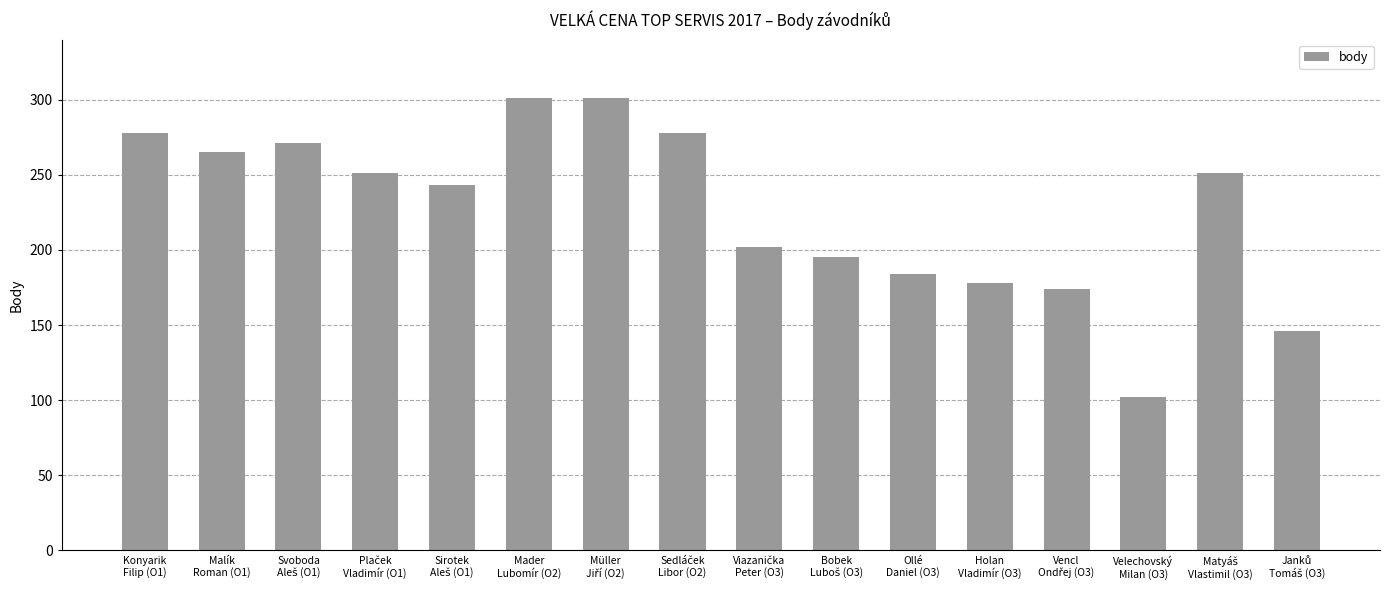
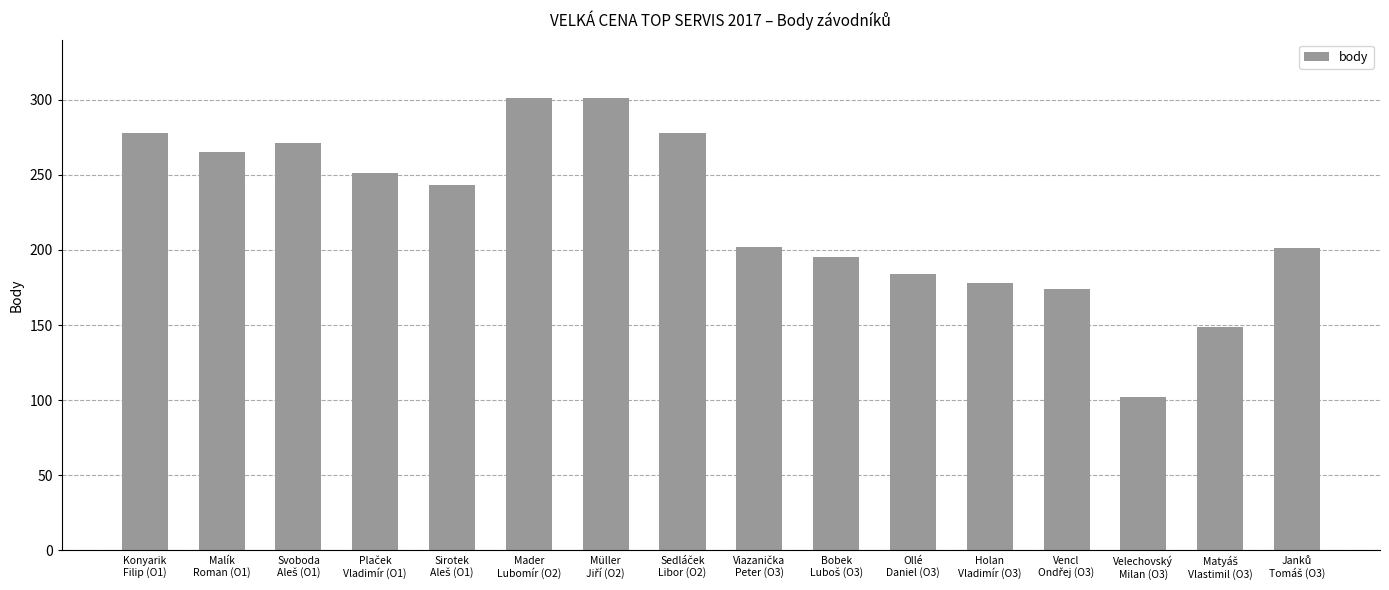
Matyáš Vlastimil (O3): 251 -> 149
Janků Tomáš (O3): 146 -> 201
